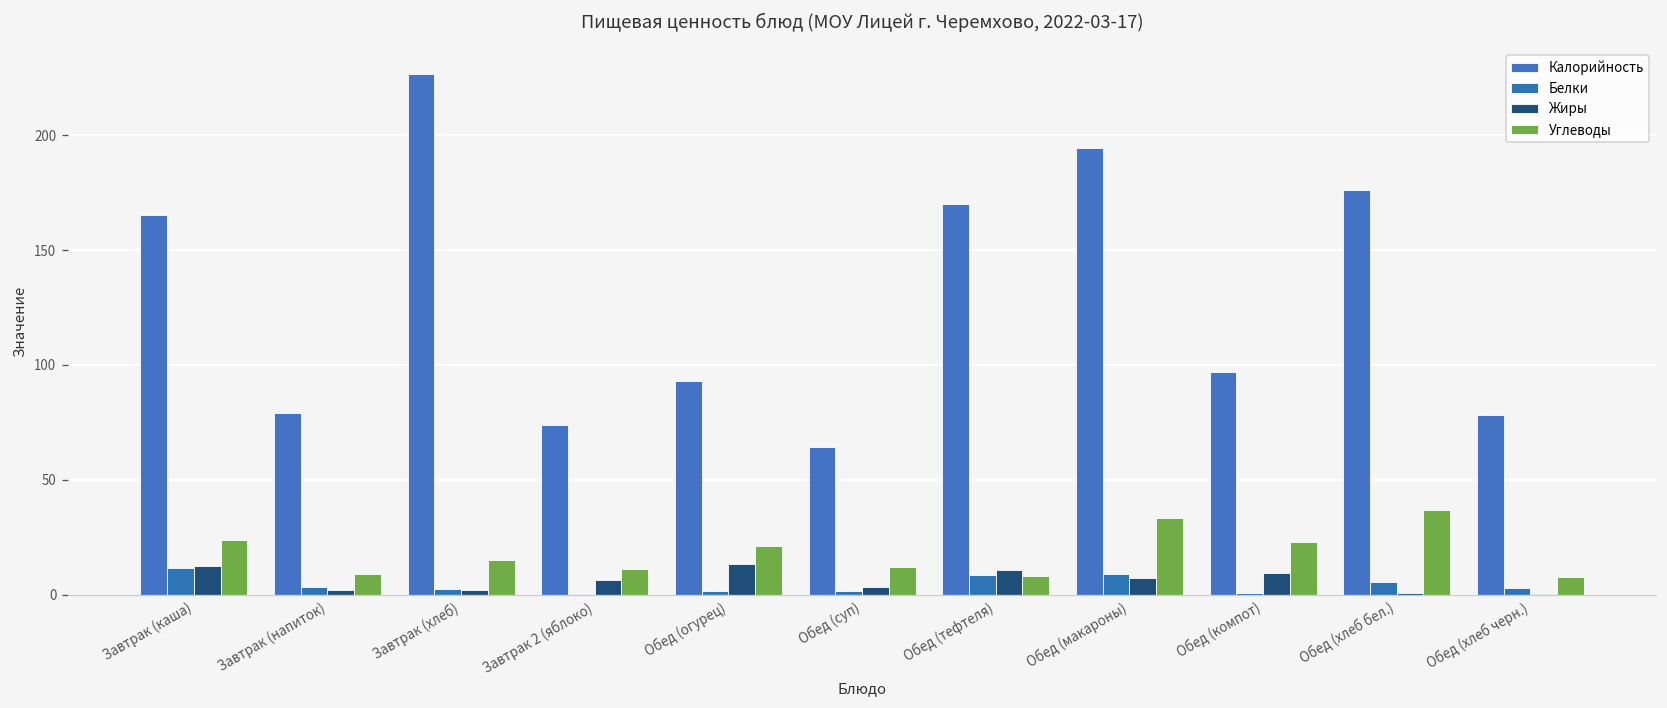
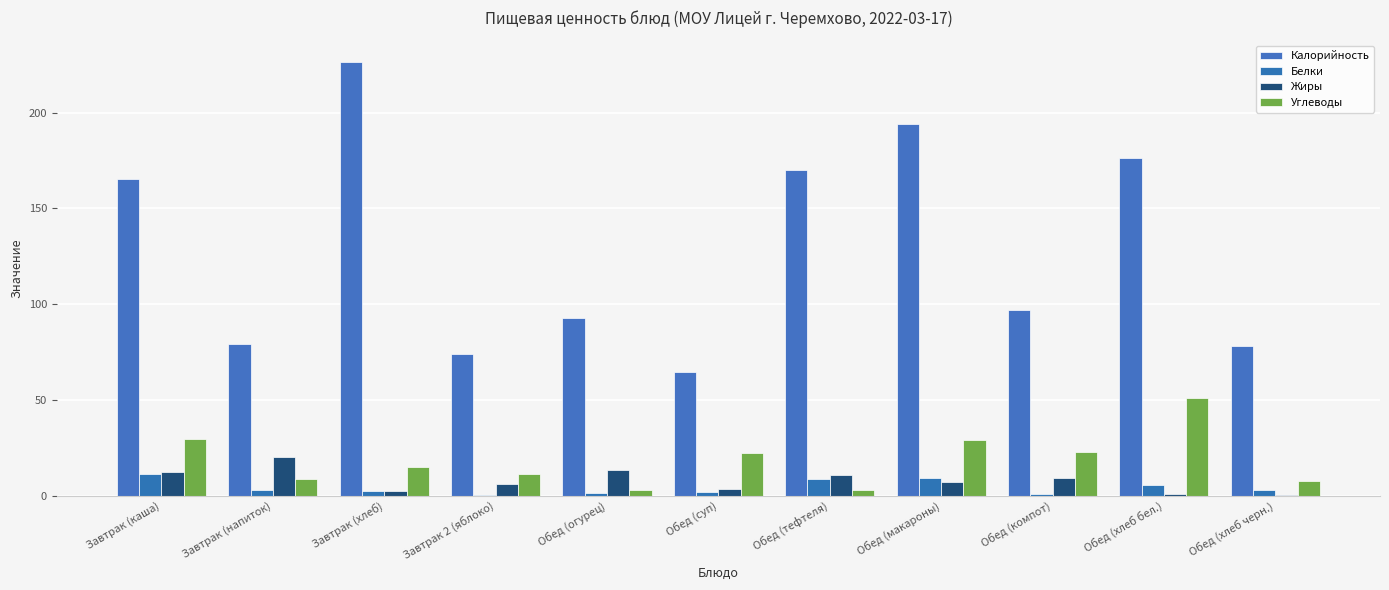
Углеводы, Завтрак (каша): 24 -> 29
Жиры, Завтрак (напиток): 2 -> 20
Углеводы, Обед (огурец): 21 -> 3
Углеводы, Обед (суп): 12 -> 22
Углеводы, Обед (тефтеля): 8 -> 3
Углеводы, Обед (макароны): 34 -> 29
Углеводы, Обед (хлеб бел.): 37 -> 51
